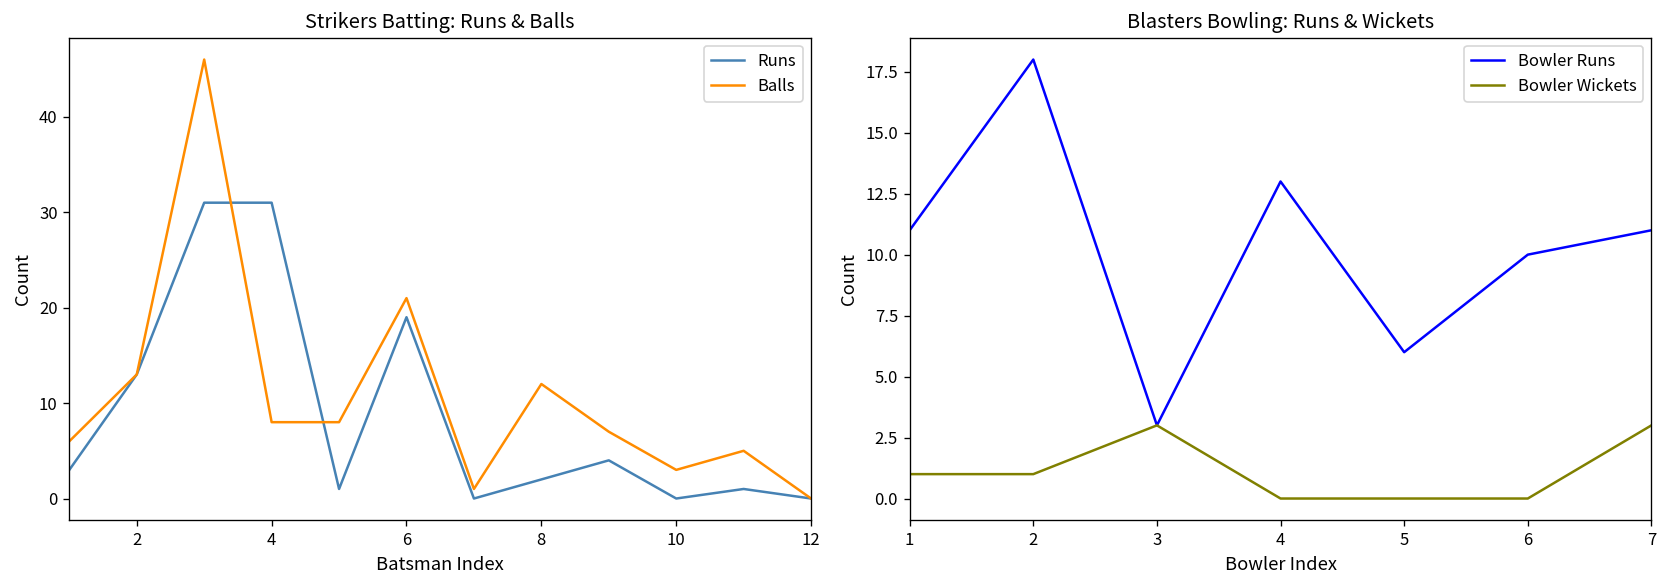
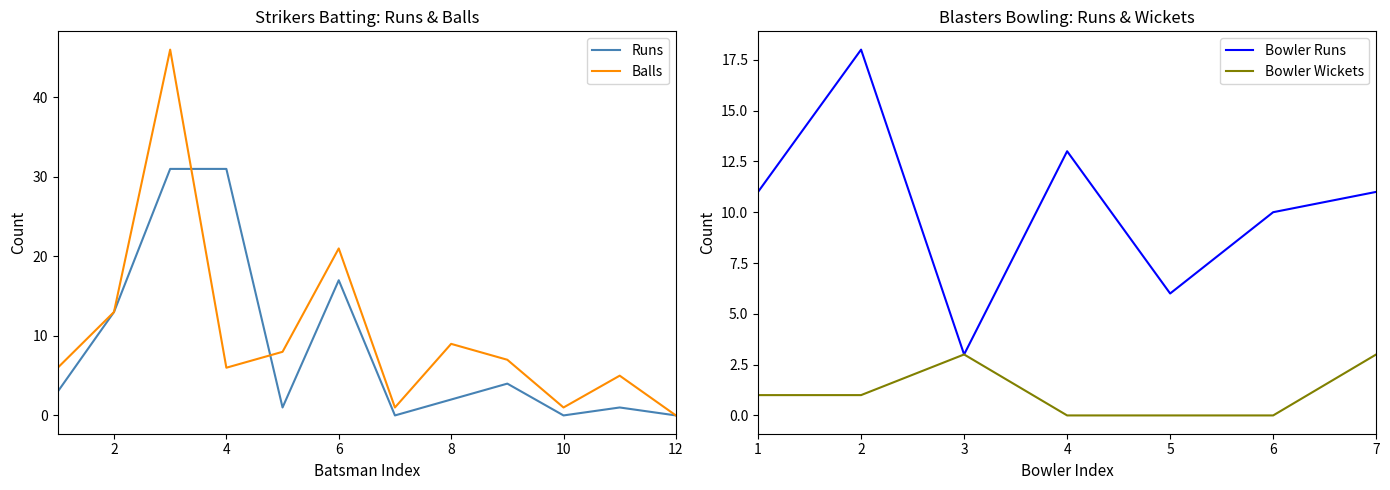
Strikers Batting: Runs & Balls, Balls, 4: 8 -> 6
Strikers Batting: Runs & Balls, Runs, 6: 19 -> 17
Strikers Batting: Runs & Balls, Balls, 8: 12 -> 9
Strikers Batting: Runs & Balls, Balls, 10: 3 -> 1
